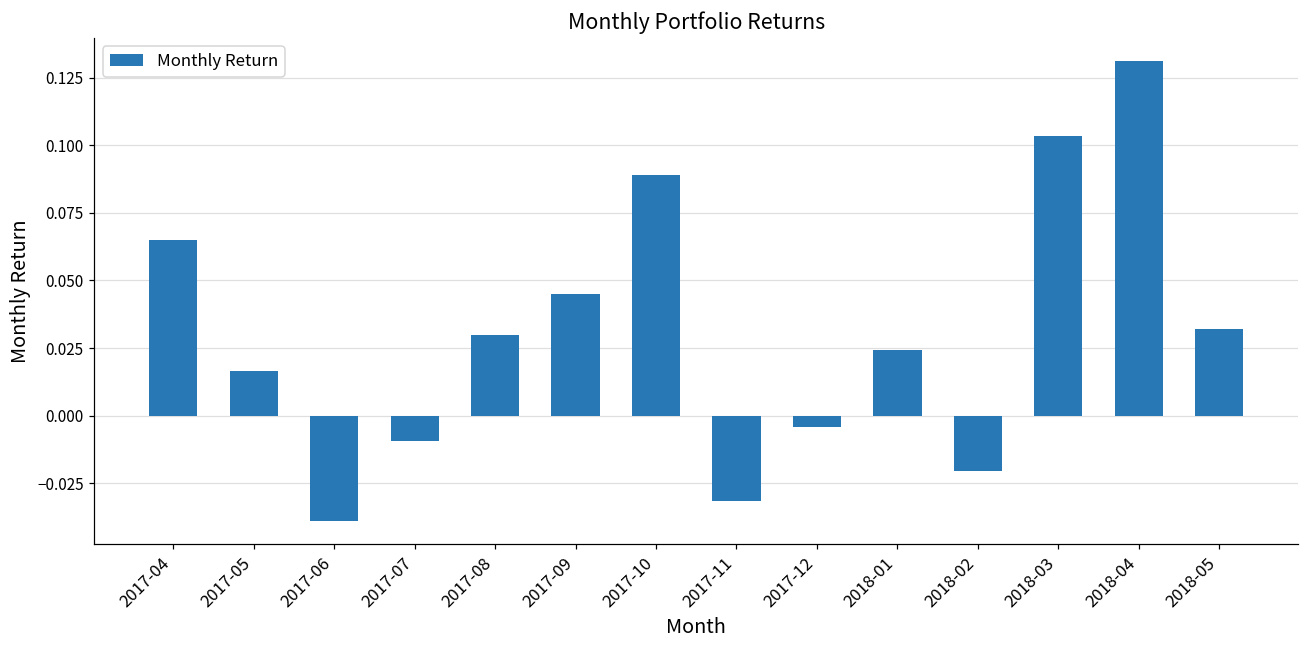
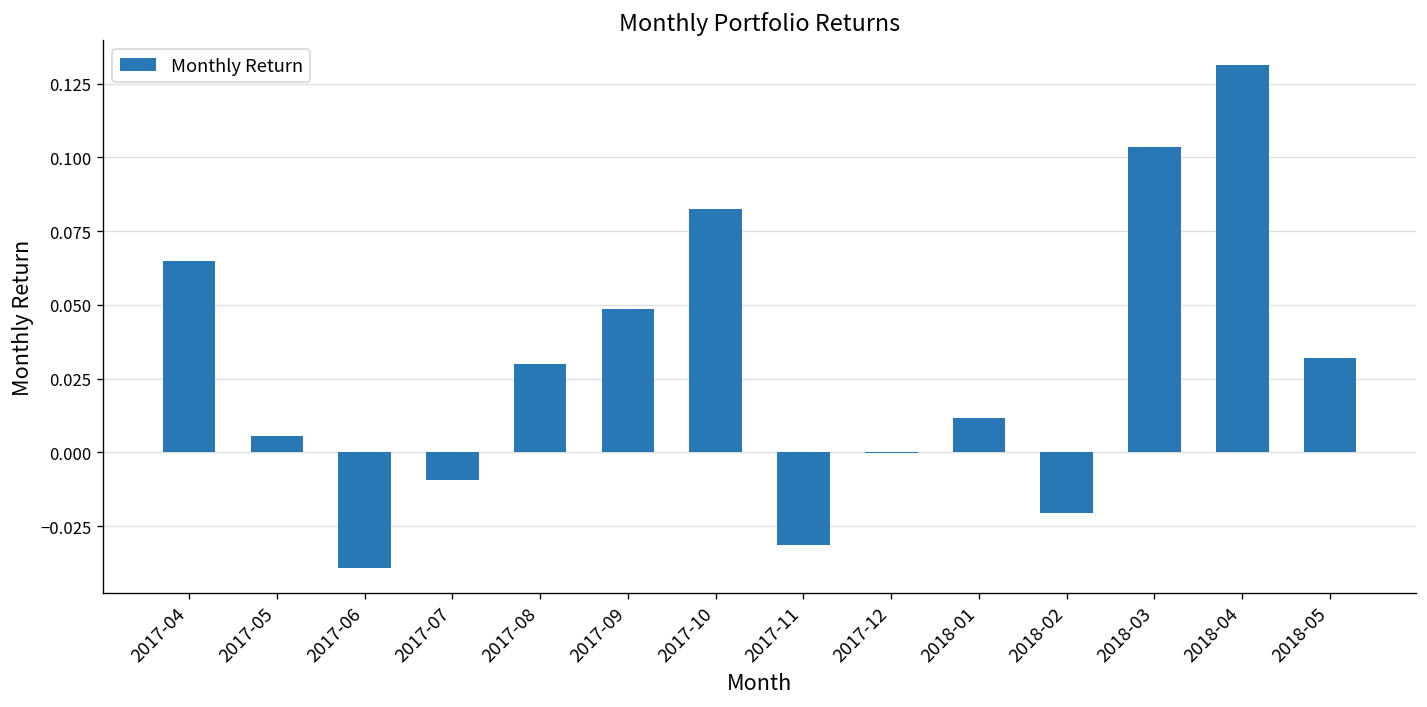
2017-05: 0.017 -> 0.006
2017-09: 0.045 -> 0.049
2017-10: 0.089 -> 0.083
2017-12: -0.004 -> 0.000
2018-01: 0.024 -> 0.012
